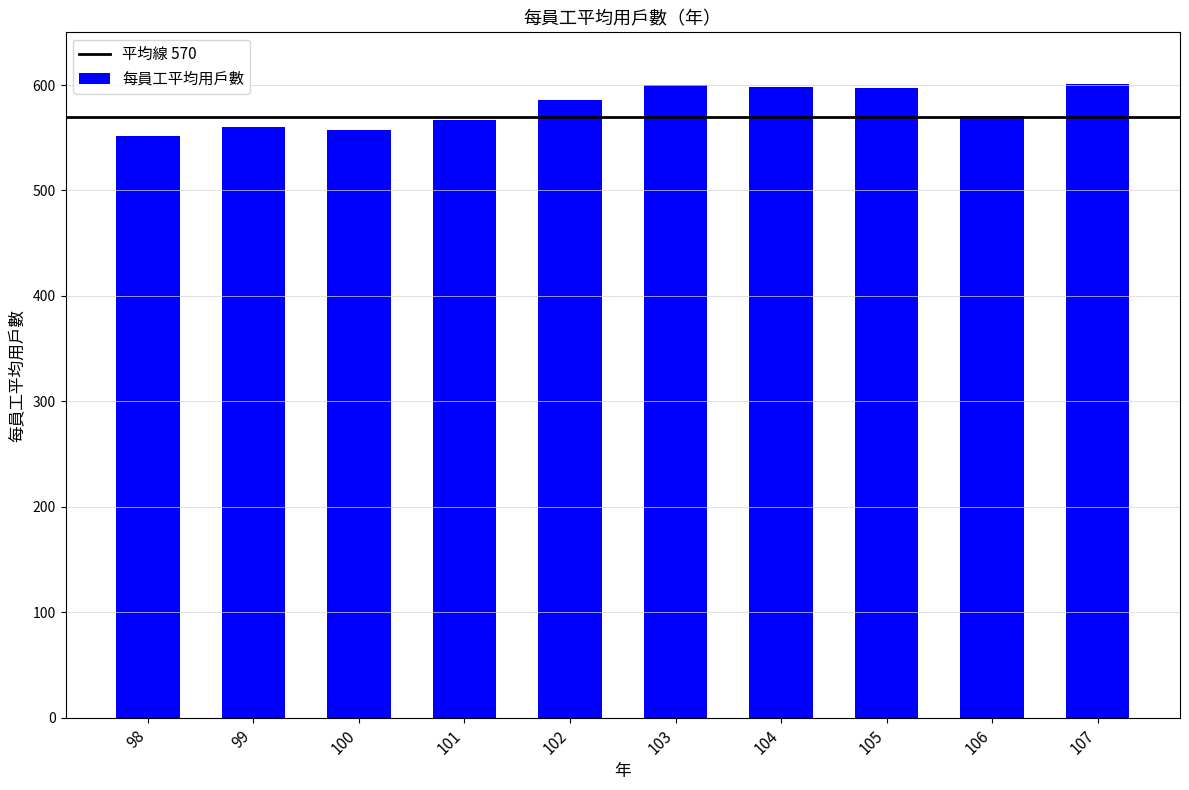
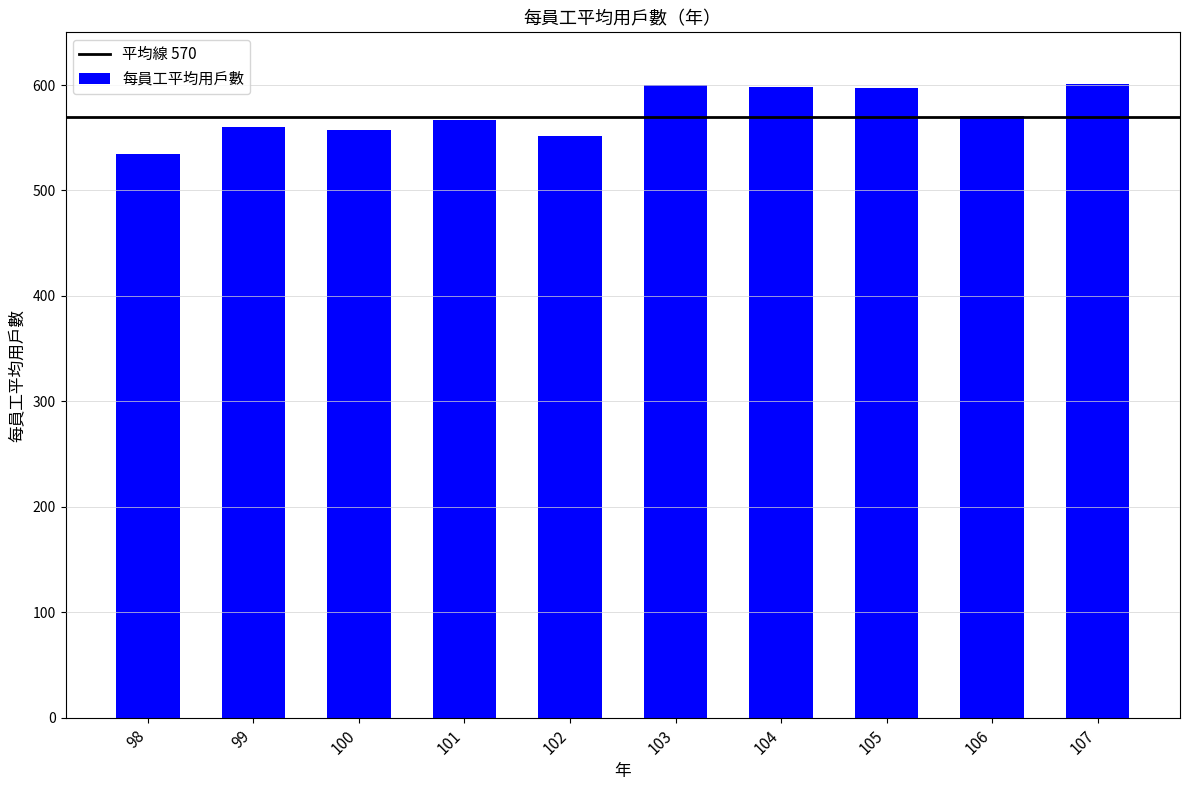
98: 552 -> 535
102: 586 -> 552
